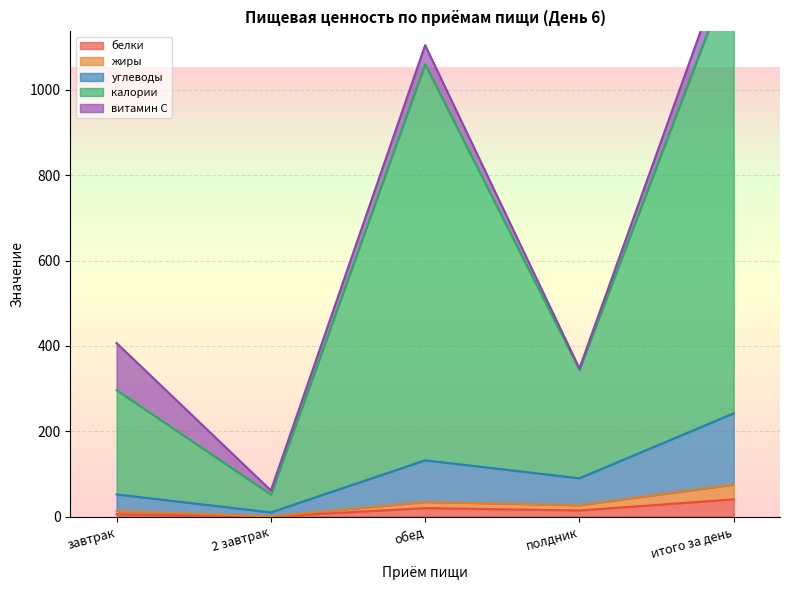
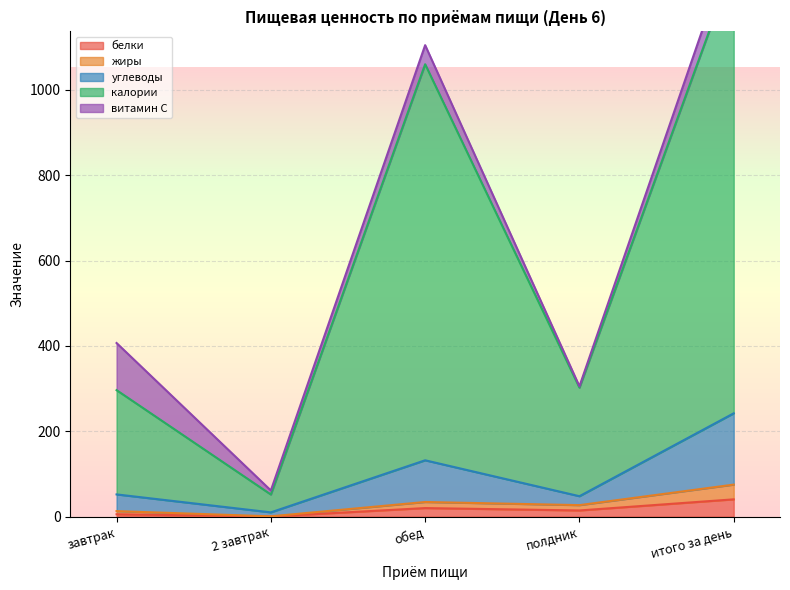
углеводы, полдник: 60 -> 20
